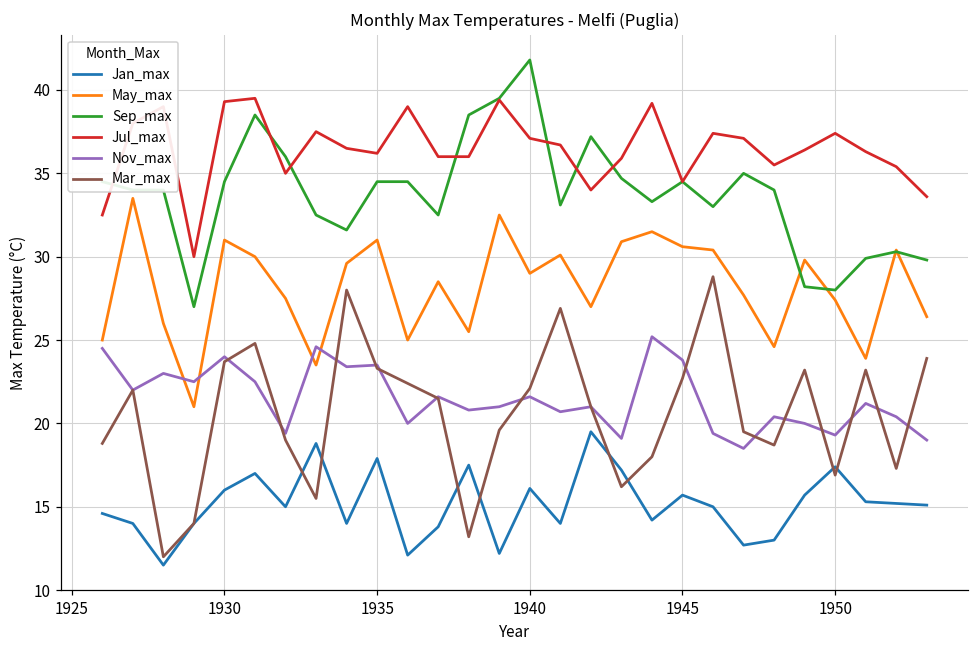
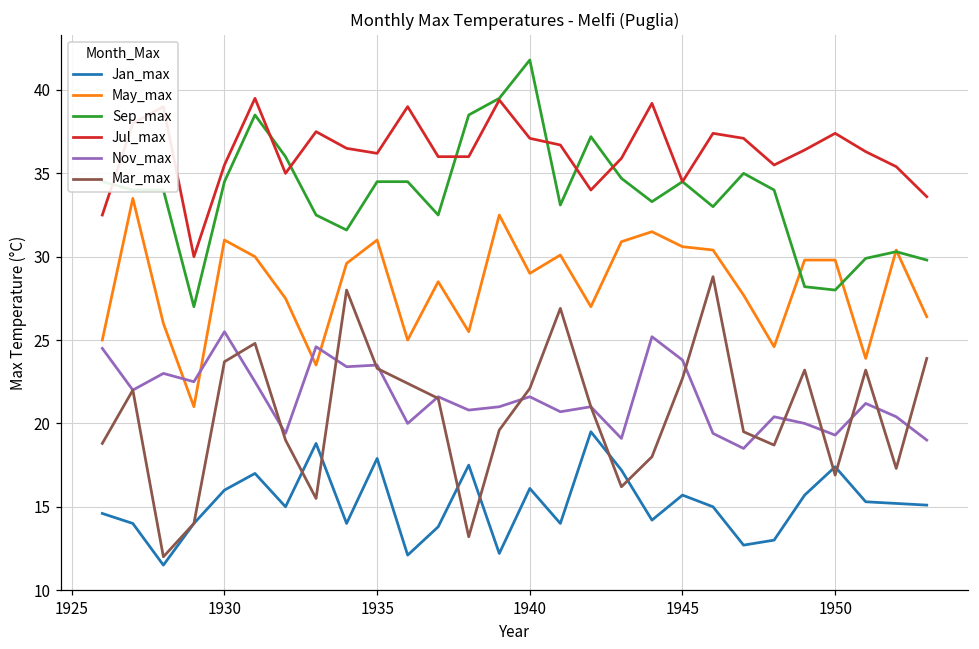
Jul_max, 1930: 39.3 -> 35.5
Nov_max, 1930: 24.0 -> 25.5
May_max, 1950: 27.4 -> 29.8
